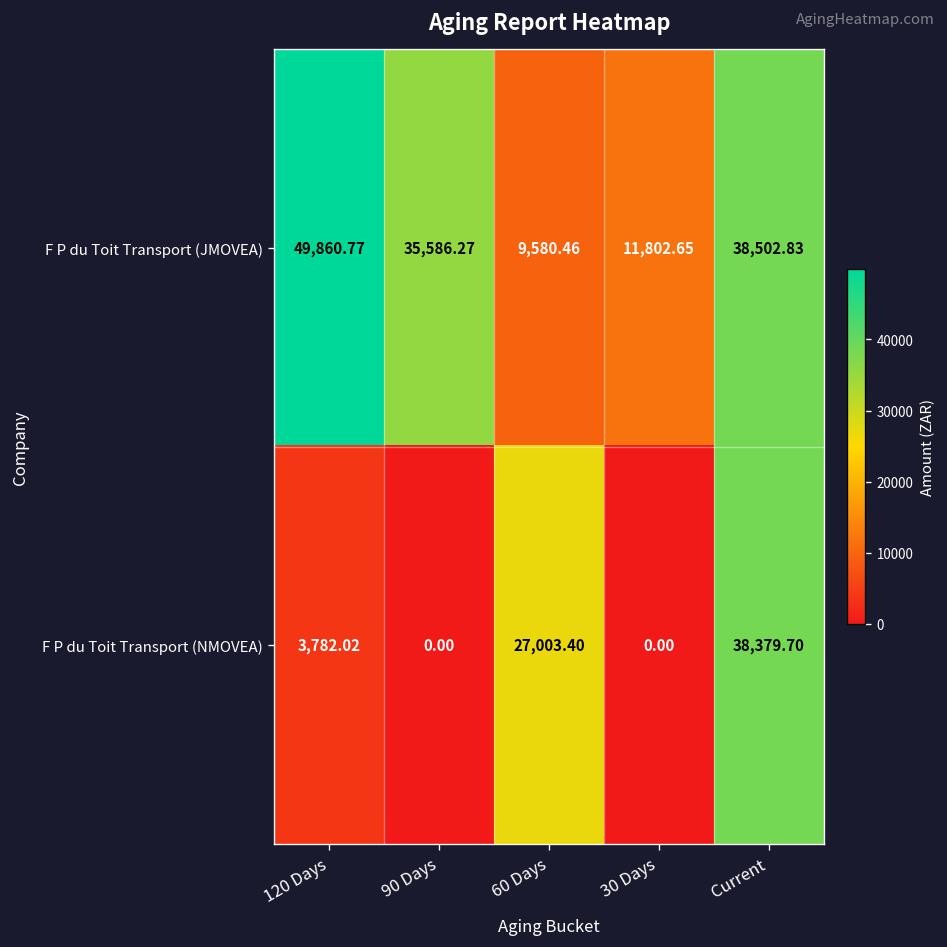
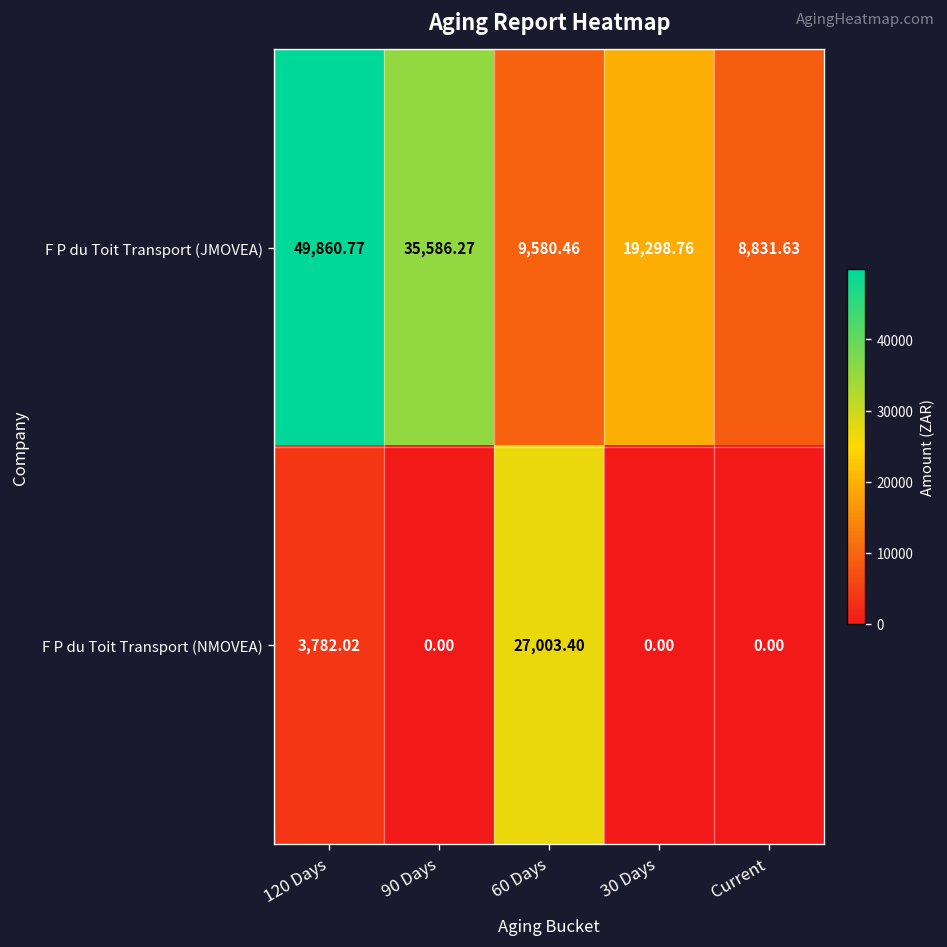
F P du Toit Transport (JMOVEA), 30 Days: 11,802.65 -> 19,298.76
F P du Toit Transport (JMOVEA), Current: 38,502.83 -> 8,831.63
F P du Toit Transport (NMOVEA), Current: 38,379.70 -> 0.00
